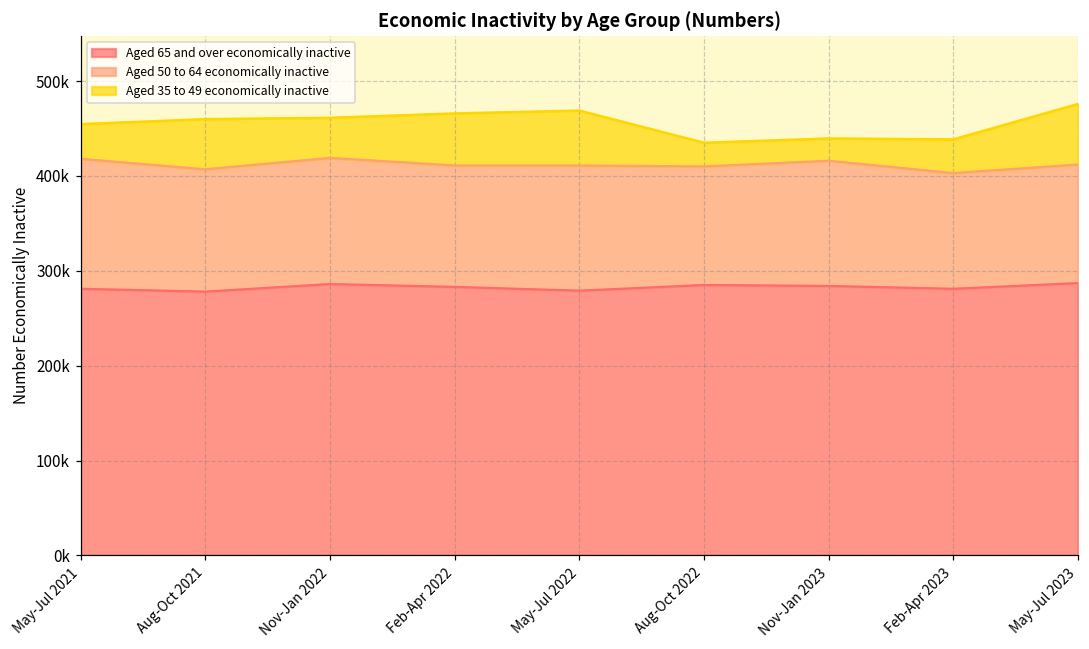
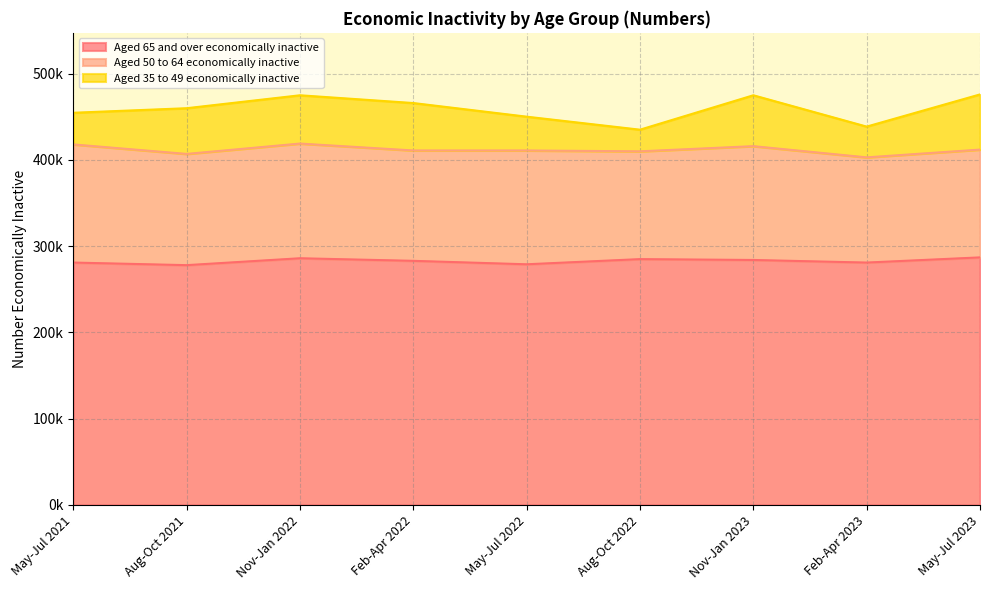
Aged 35 to 49 economically inactive, Nov-Jan 2022: 40000 -> 60000
Aged 35 to 49 economically inactive, May-Jul 2022: 60000 -> 40000
Aged 35 to 49 economically inactive, Nov-Jan 2023: 20000 -> 60000
